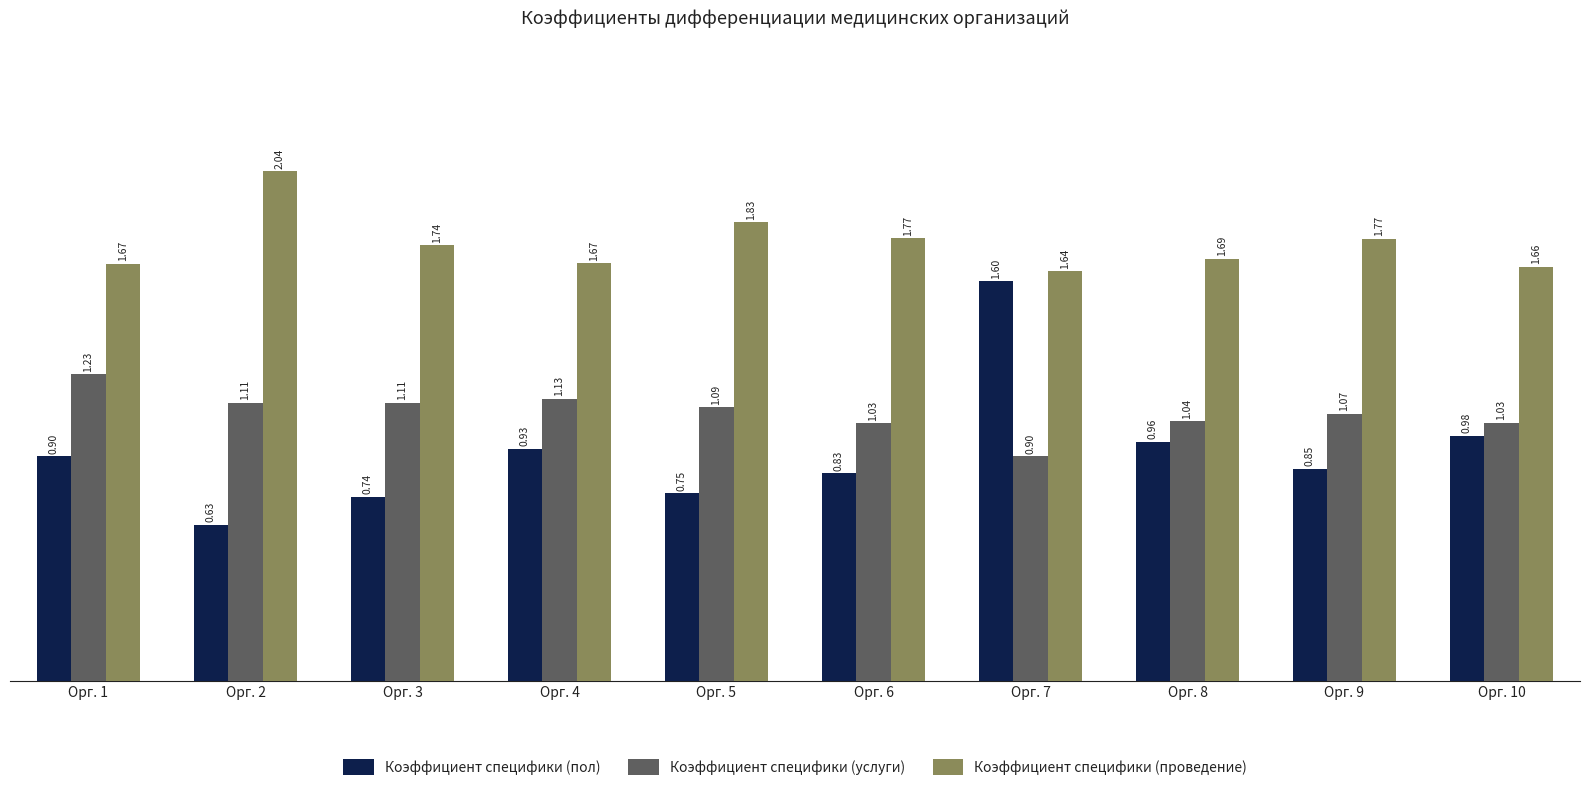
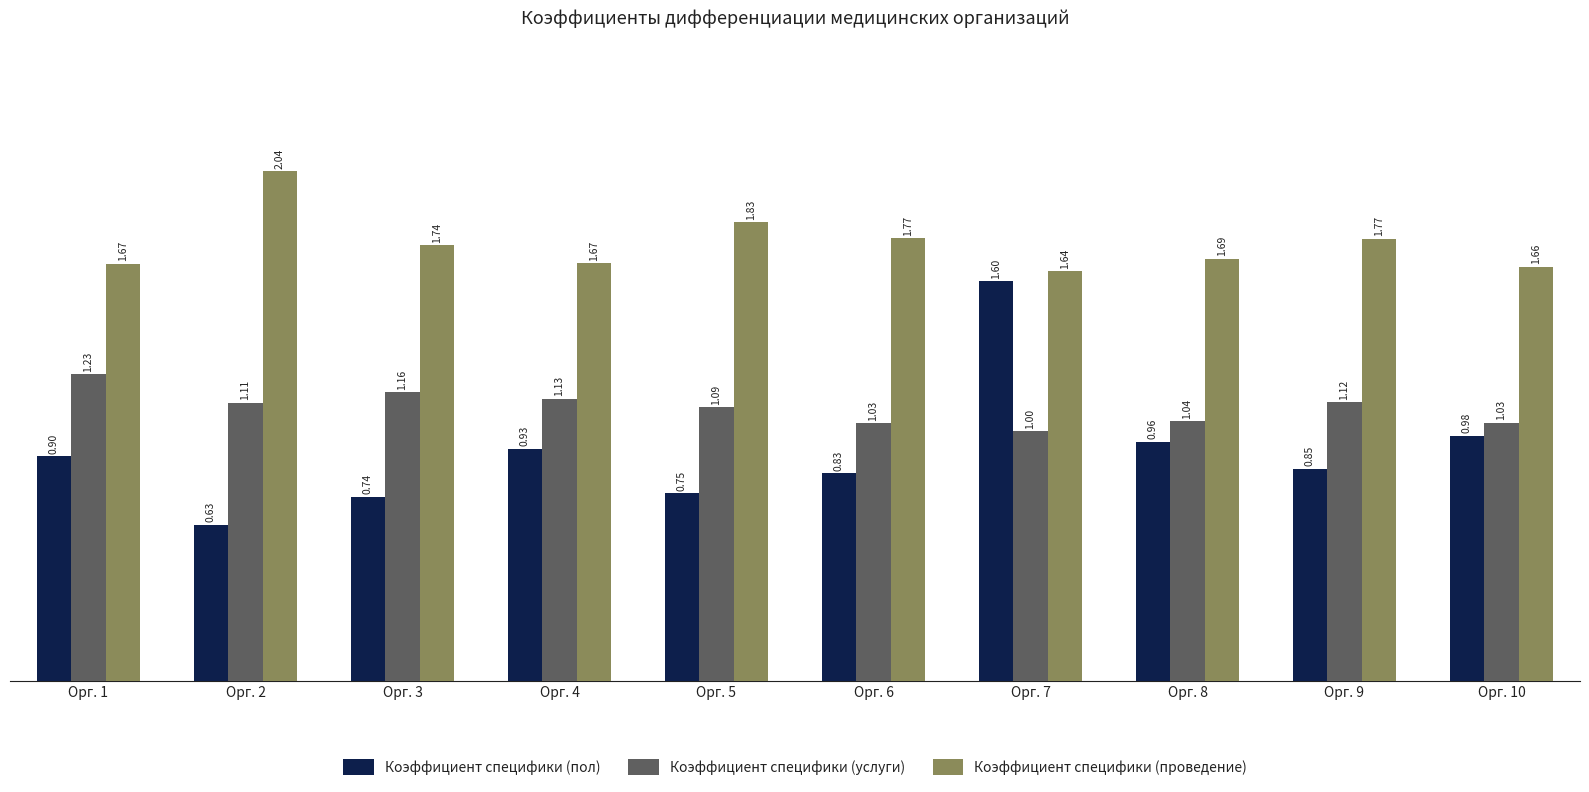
Коэффициент специфики (услуги), Орг. 3: 1.11 -> 1.16
Коэффициент специфики (услуги), Орг. 7: 0.90 -> 1.00
Коэффициент специфики (услуги), Орг. 9: 1.07 -> 1.12
